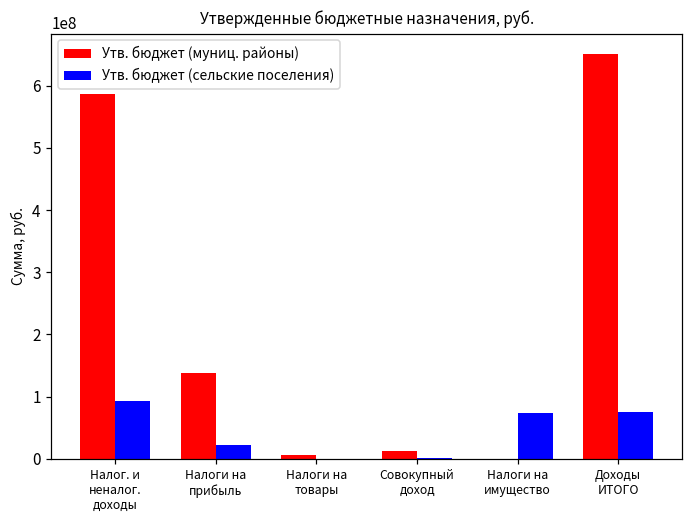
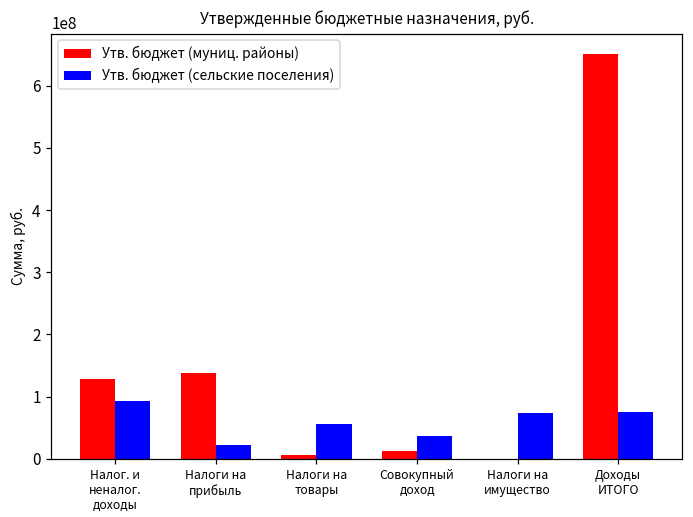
Утв. бюджет (муниц. районы), Налог. и неналог. доходы: 590000000 -> 130000000
Утв. бюджет (сельские поселения), Налоги на товары: 0 -> 60000000
Утв. бюджет (сельские поселения), Совокупный доход: 0 -> 40000000
